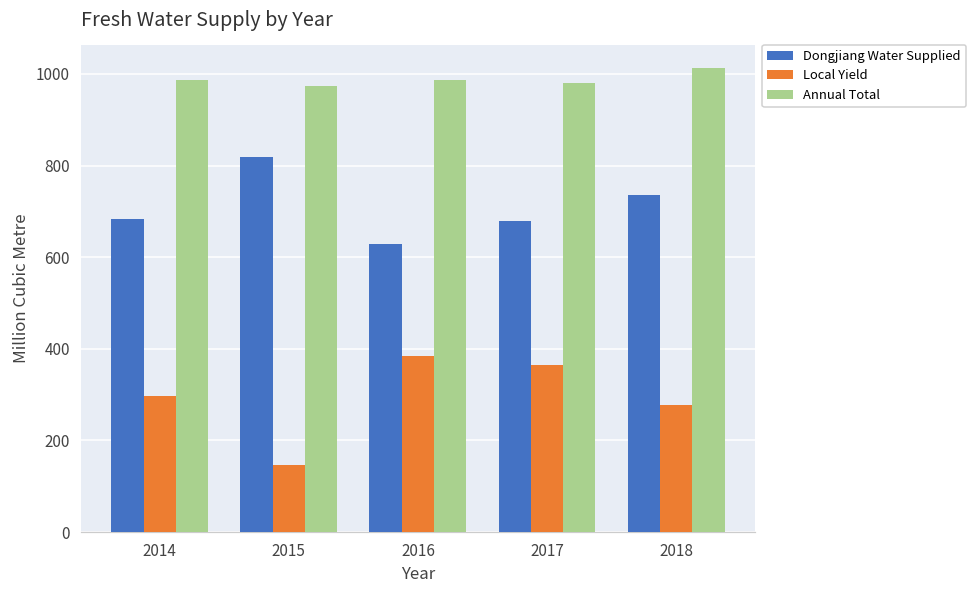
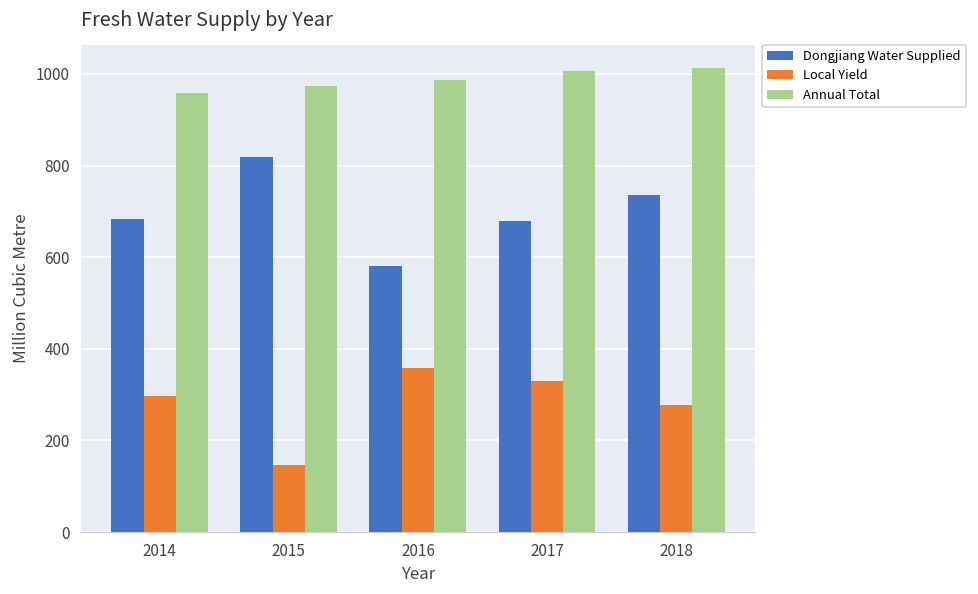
Annual Total, 2014: 990 -> 960
Dongjiang Water Supplied, 2016: 630 -> 580
Local Yield, 2016: 390 -> 360
Local Yield, 2017: 370 -> 330
Annual Total, 2017: 980 -> 1010
